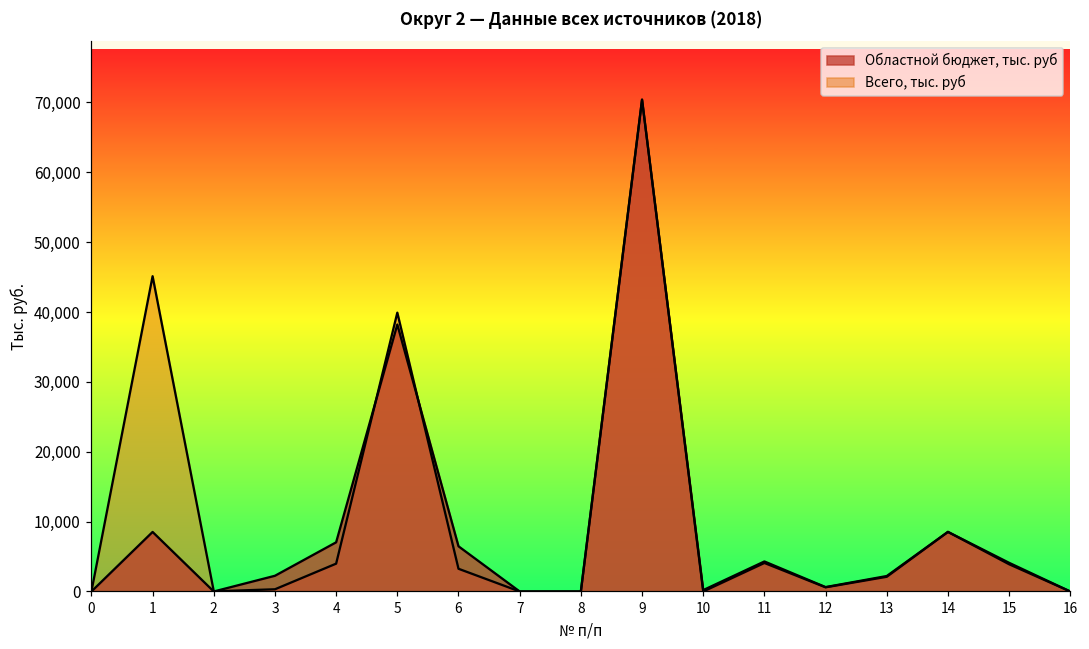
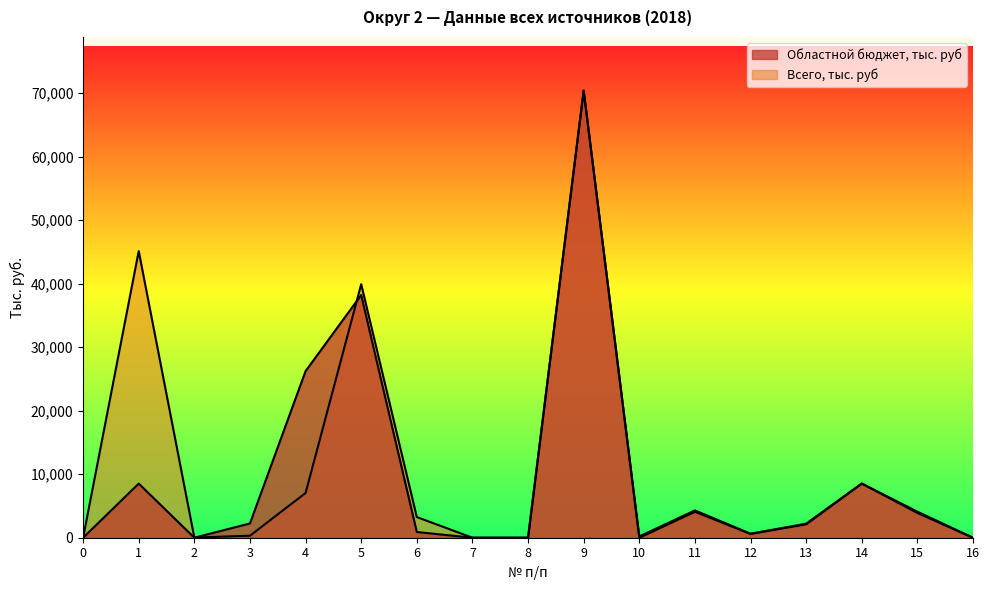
Областной бюджет, тыс. руб, 4: 7,000 -> 26,000
Всего, тыс. руб, 4: 4,000 -> 7,000
Областной бюджет, тыс. руб, 6: 6,000 -> 1,000
